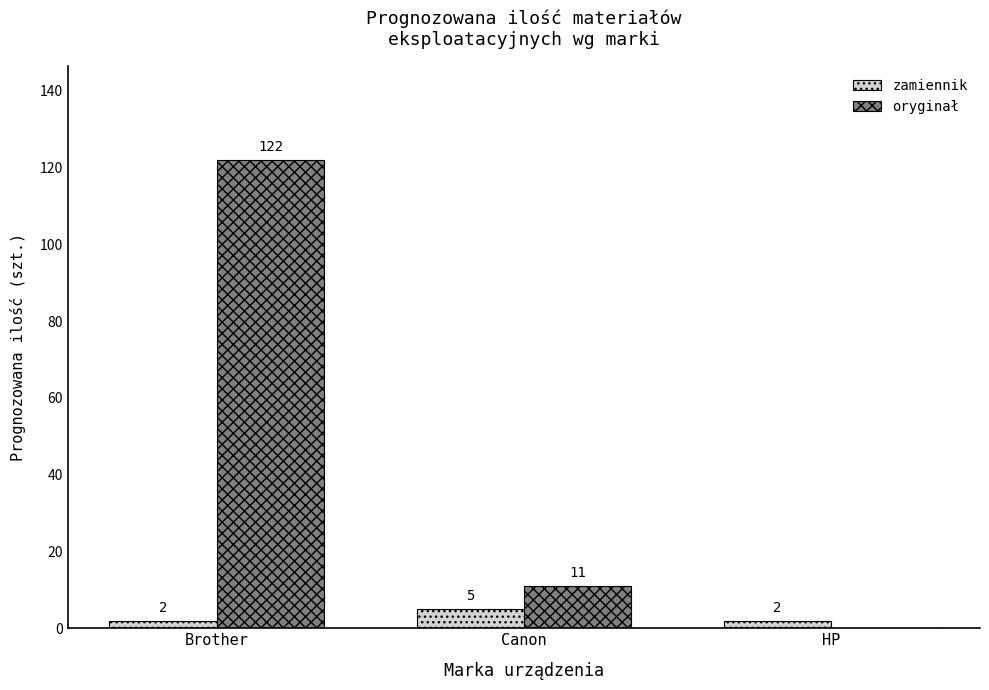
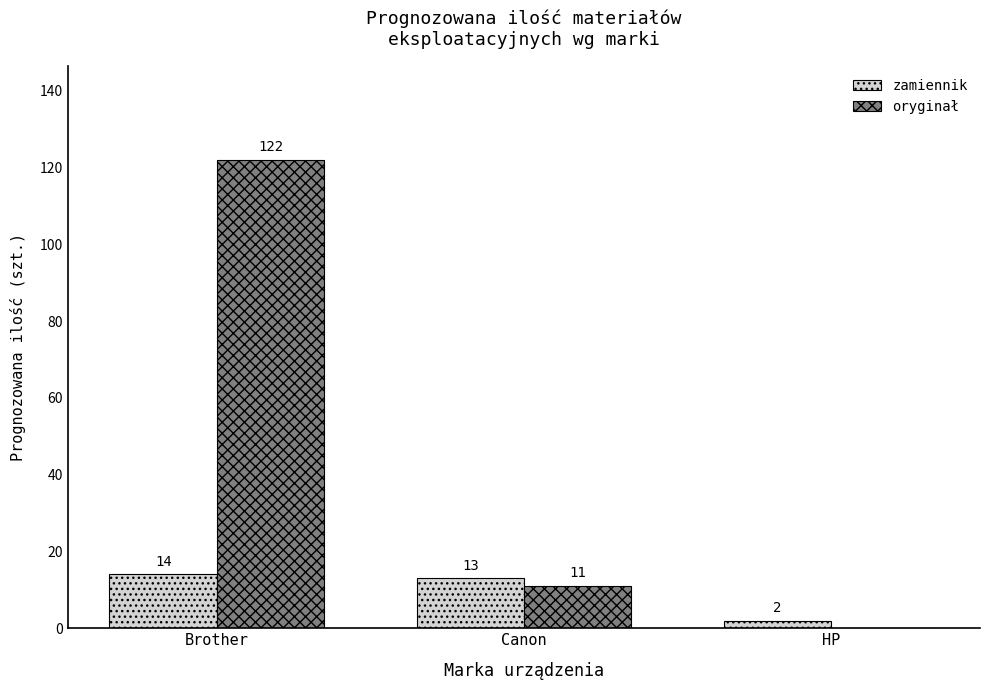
zamiennik, Brother: 2 -> 14
zamiennik, Canon: 5 -> 13
